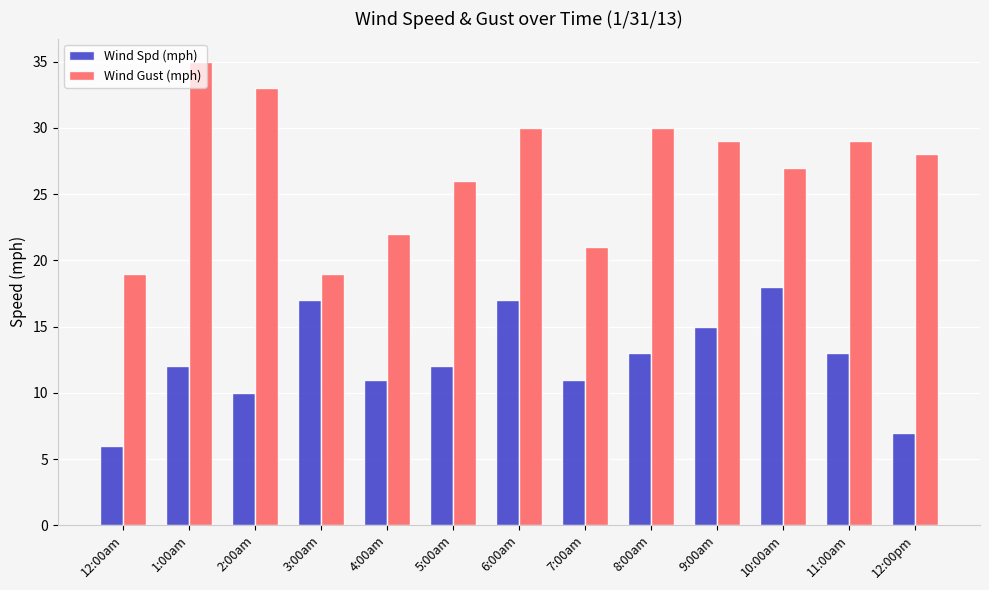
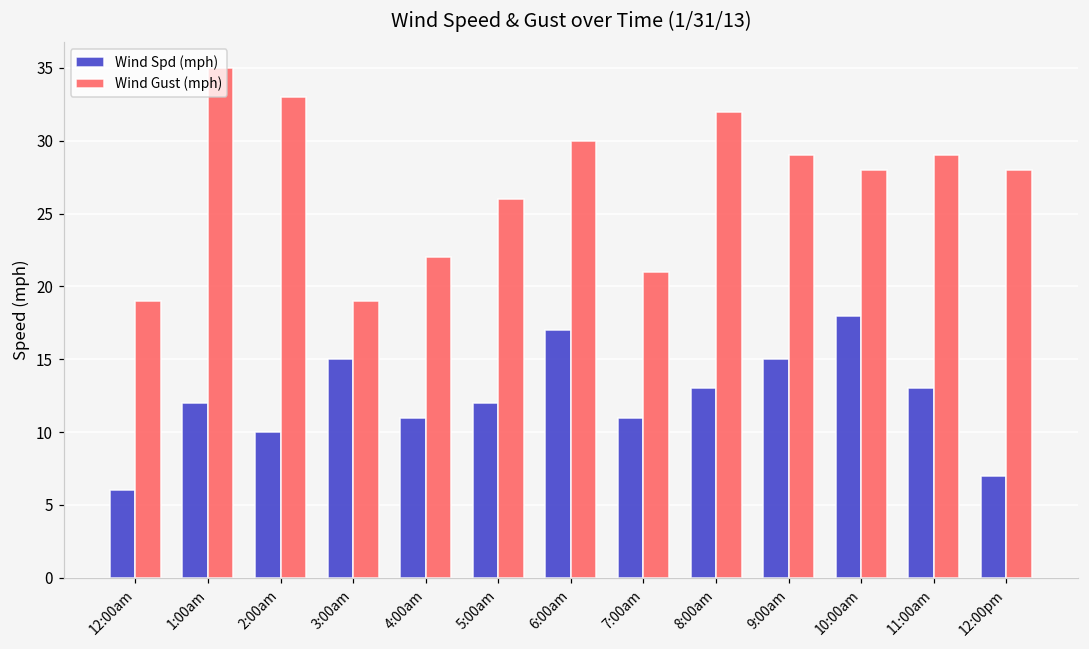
Wind Spd (mph), 3:00am: 17 -> 15
Wind Gust (mph), 8:00am: 30 -> 32
Wind Gust (mph), 10:00am: 27 -> 28
